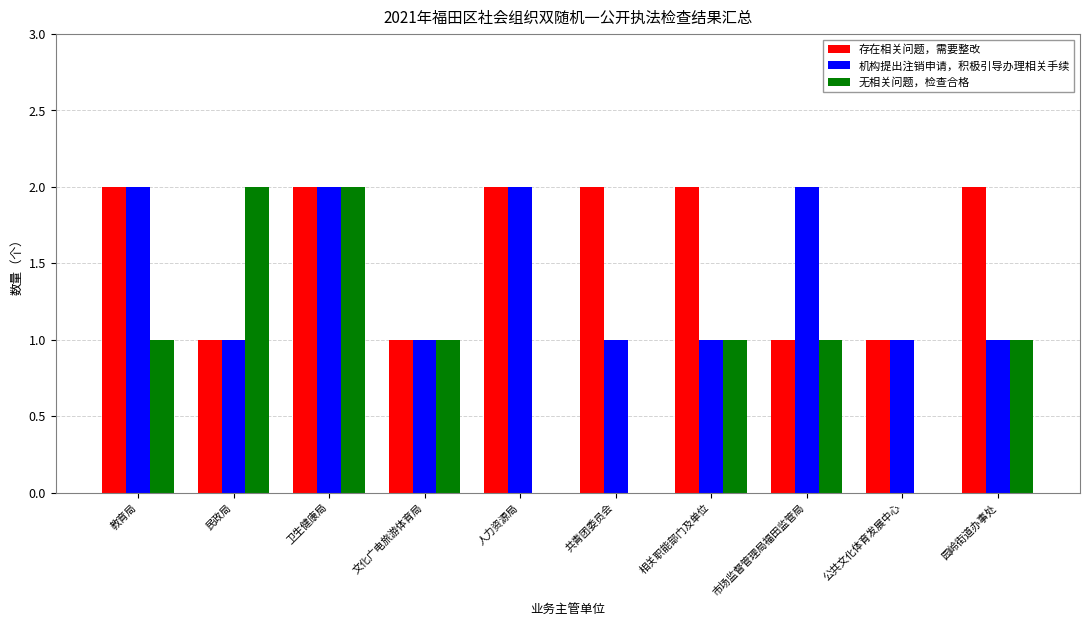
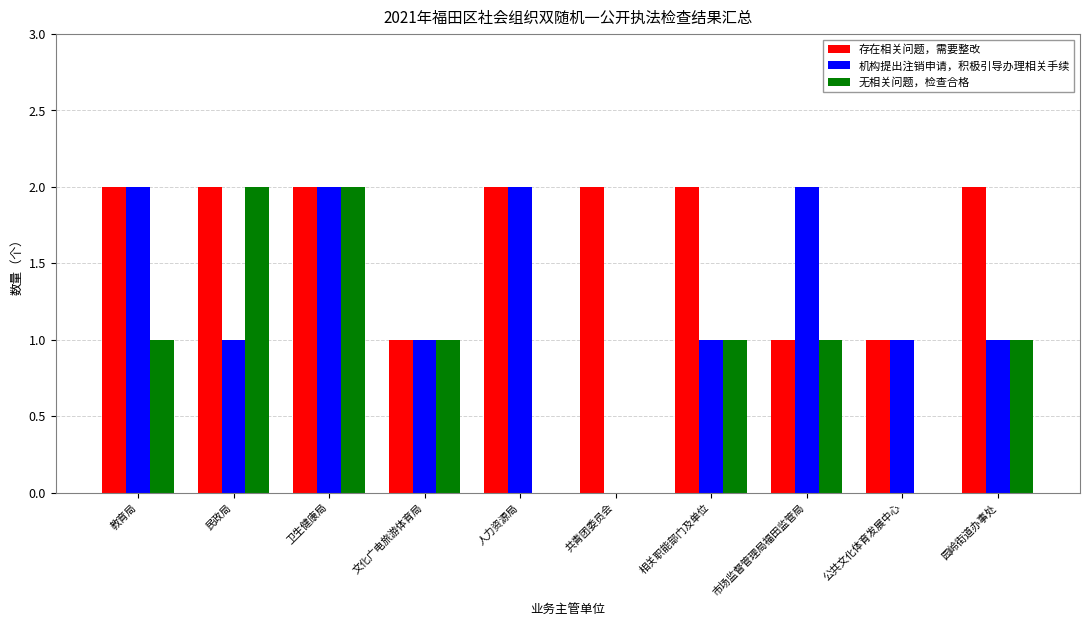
存在相关问题，需要整改, 民政局: 1 -> 2
机构提出注销申请，积极引导办理相关手续, 共青团委员会: 1 -> 0
